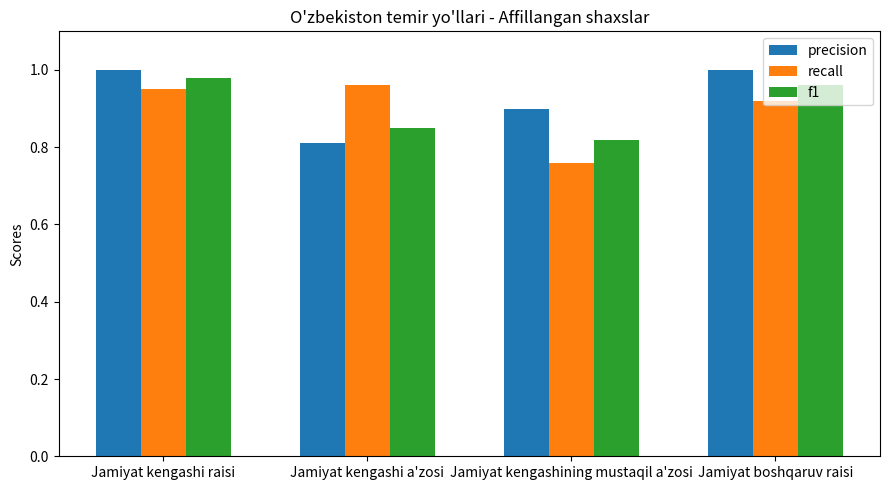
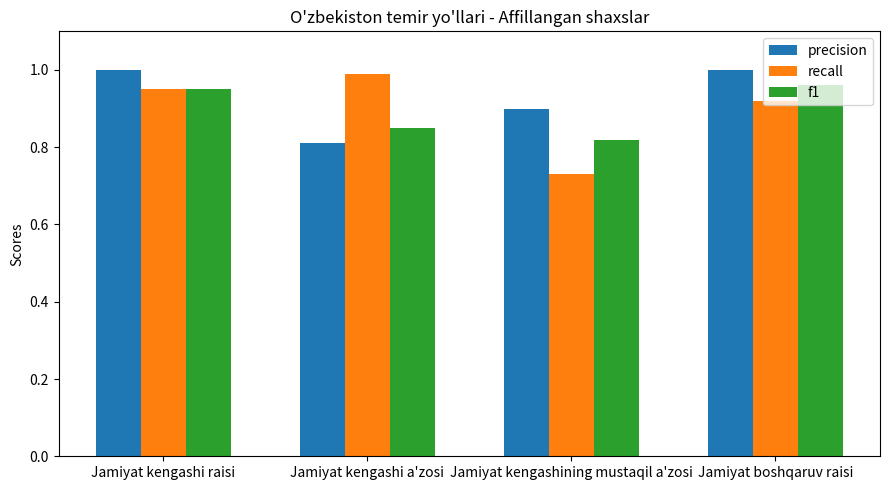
f1, Jamiyat kengashi raisi: 0.98 -> 0.95
recall, Jamiyat kengashi a'zosi: 0.96 -> 0.99
recall, Jamiyat kengashining mustaqil a'zosi: 0.76 -> 0.73
